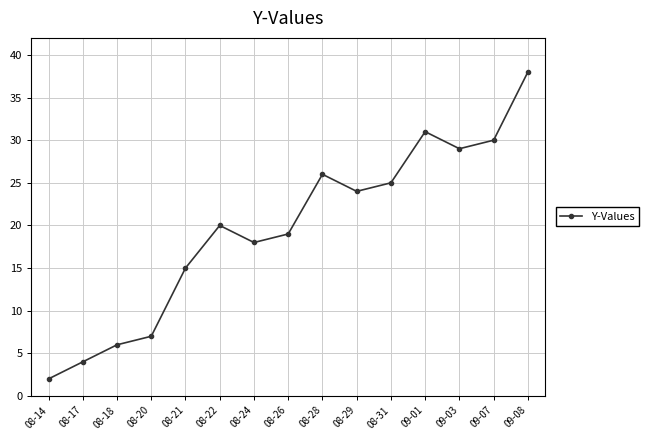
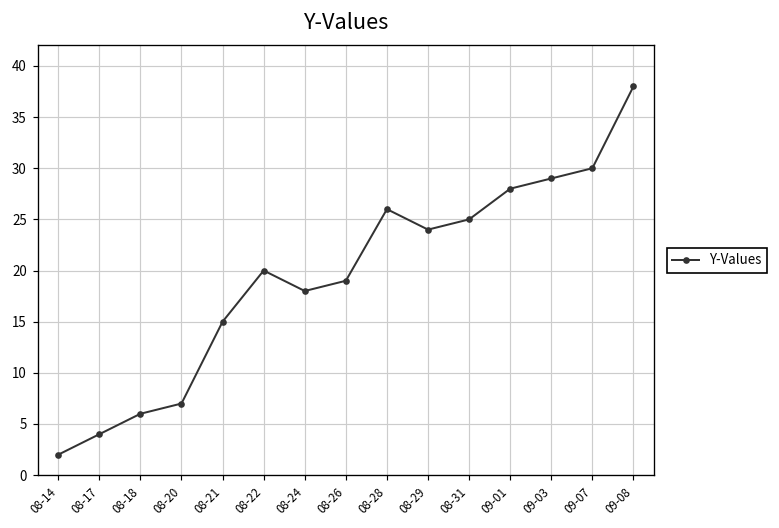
09-01: 31 -> 28
